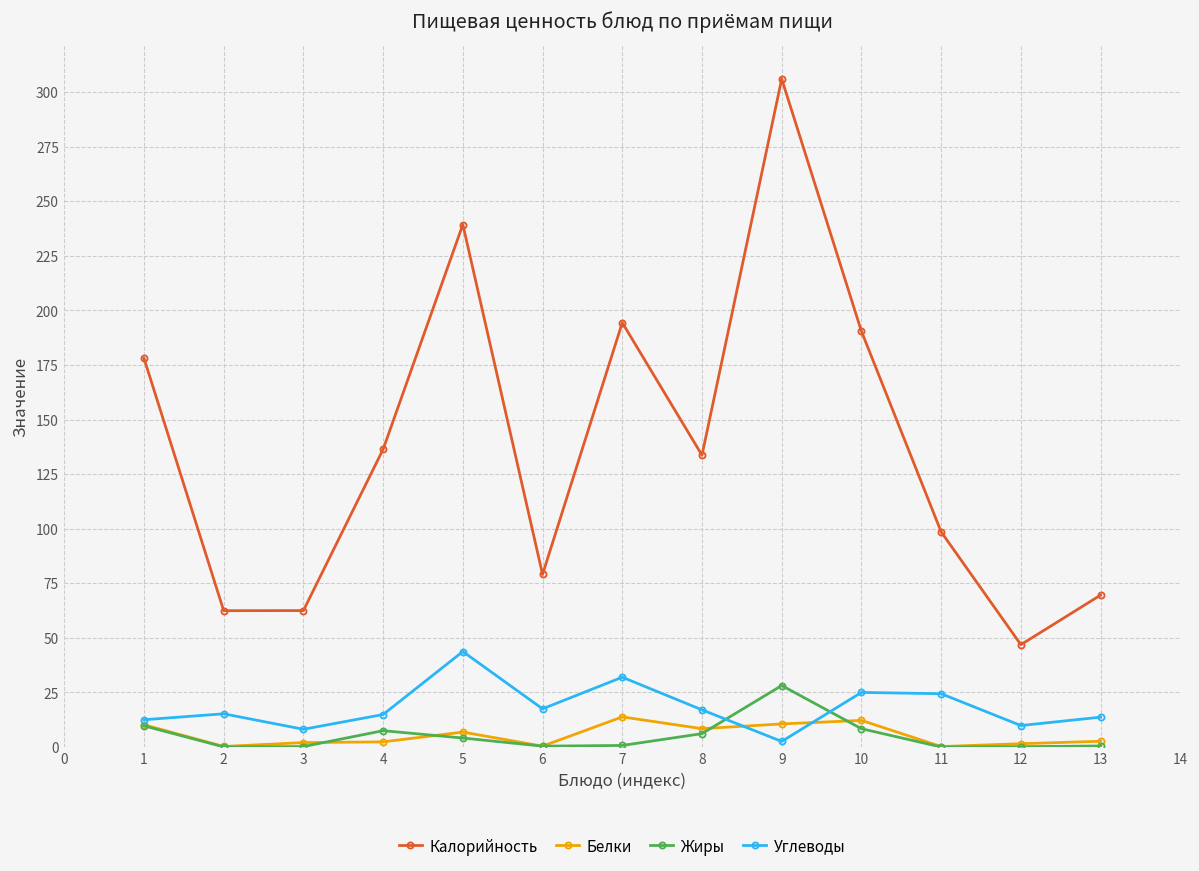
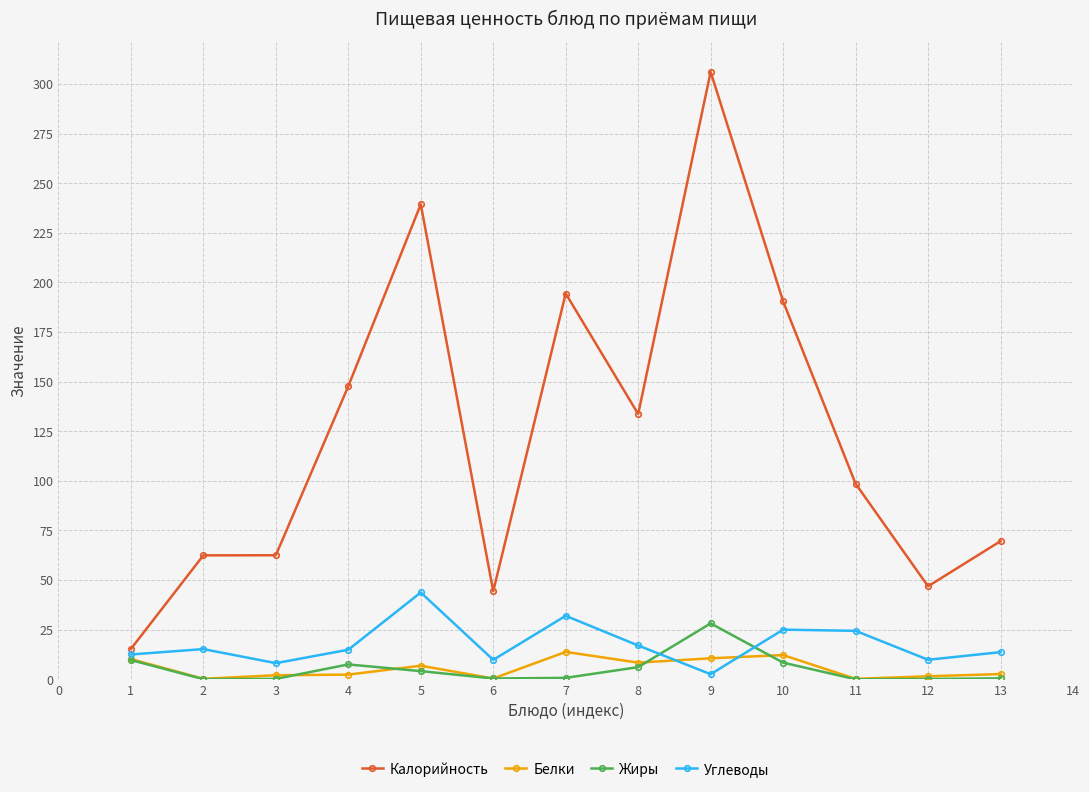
Калорийность, 1: 178 -> 15
Калорийность, 4: 136 -> 148
Калорийность, 6: 79 -> 44
Углеводы, 6: 18 -> 10
